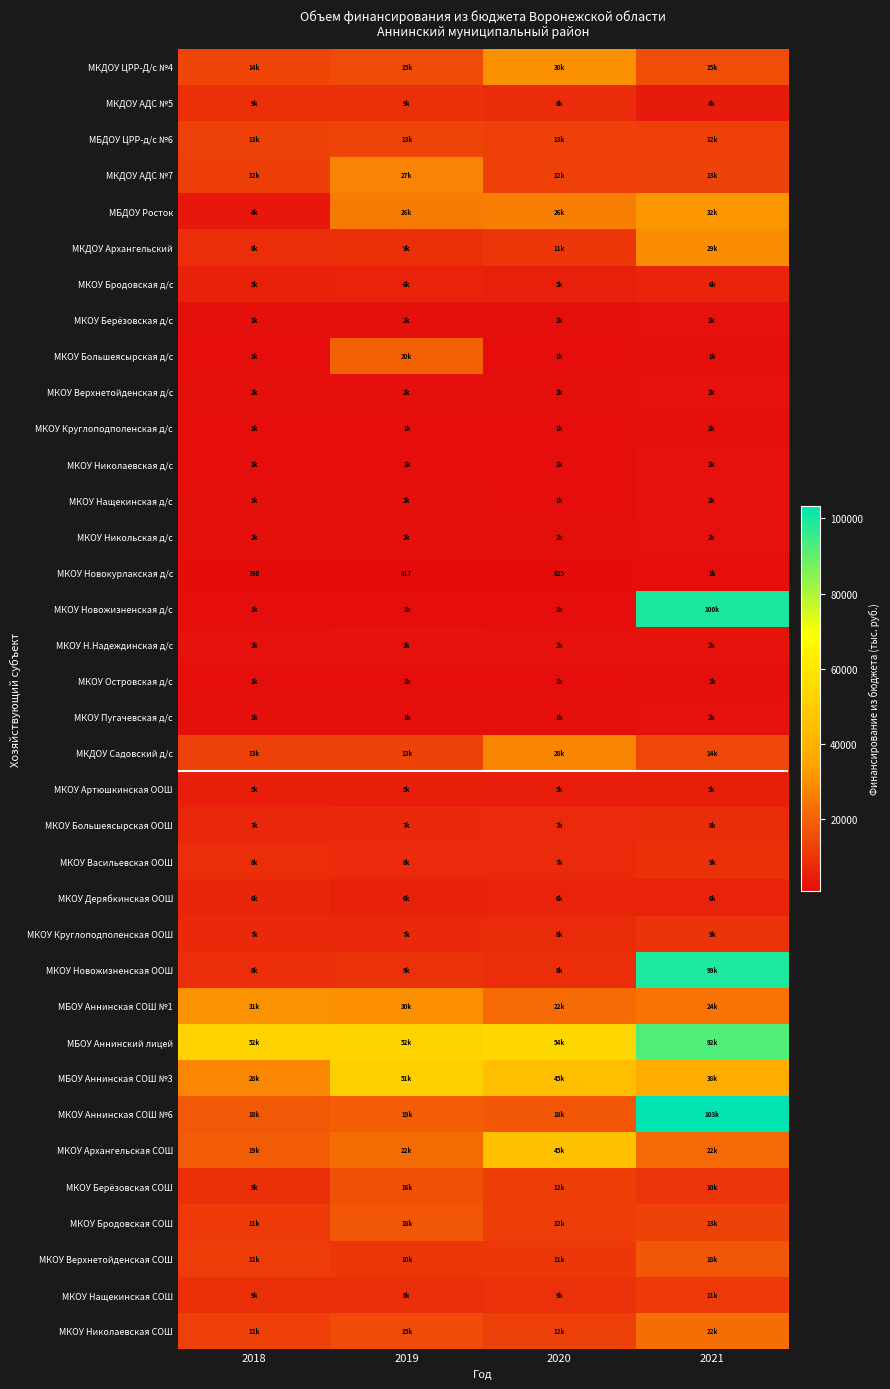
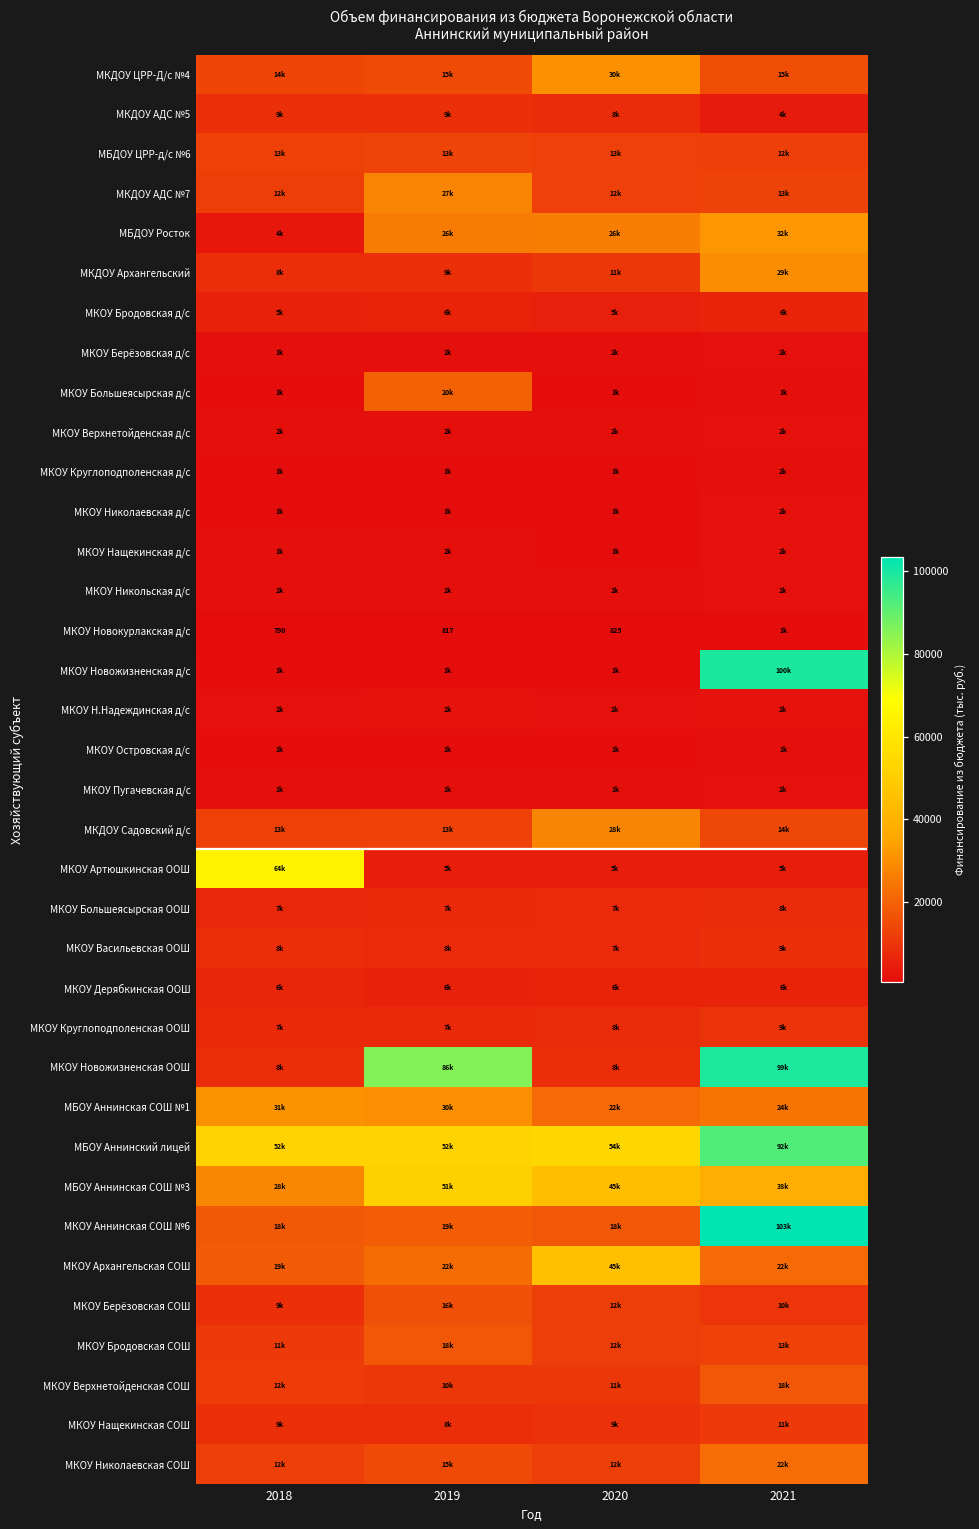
МКОУ Артюшкинская ООШ, 2018: 5k -> 64k
МКОУ Новожизненская ООШ, 2019: 9k -> 86k
